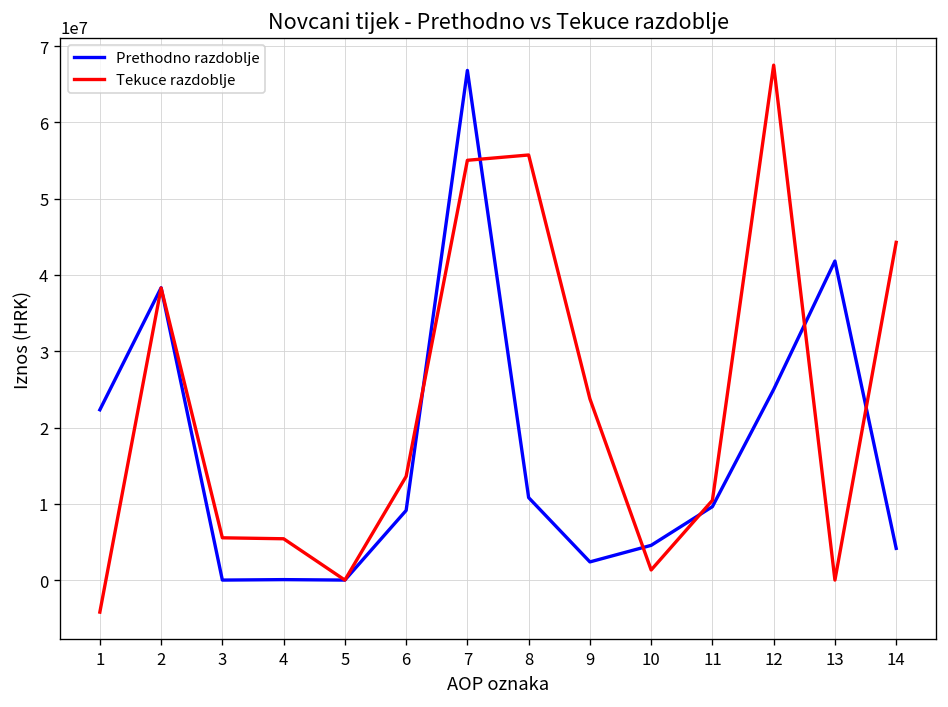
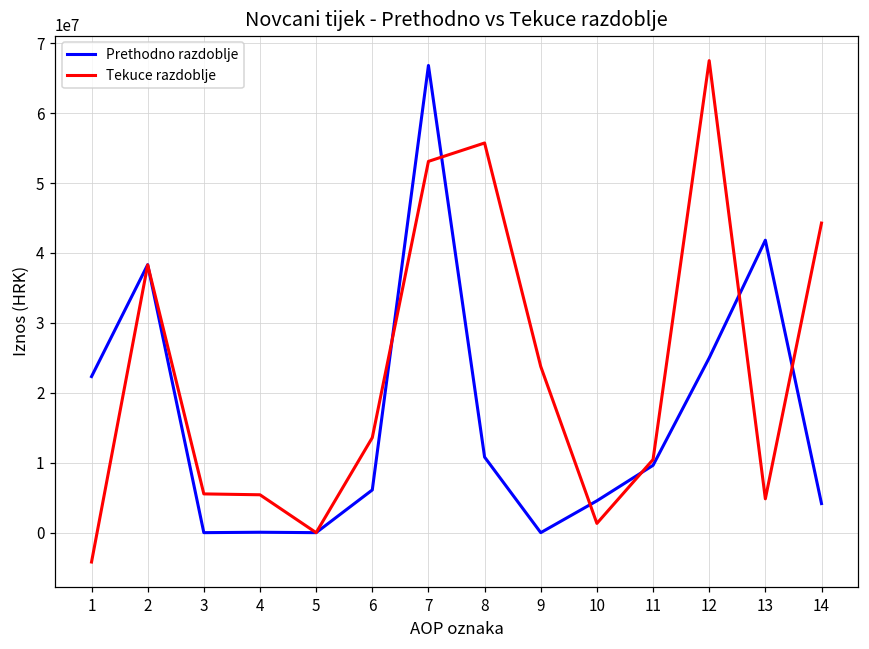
Prethodno razdoblje, 6: 9000000 -> 6000000
Tekuce razdoblje, 7: 55000000 -> 53000000
Prethodno razdoblje, 9: 2000000 -> 0
Tekuce razdoblje, 13: 0 -> 5000000
